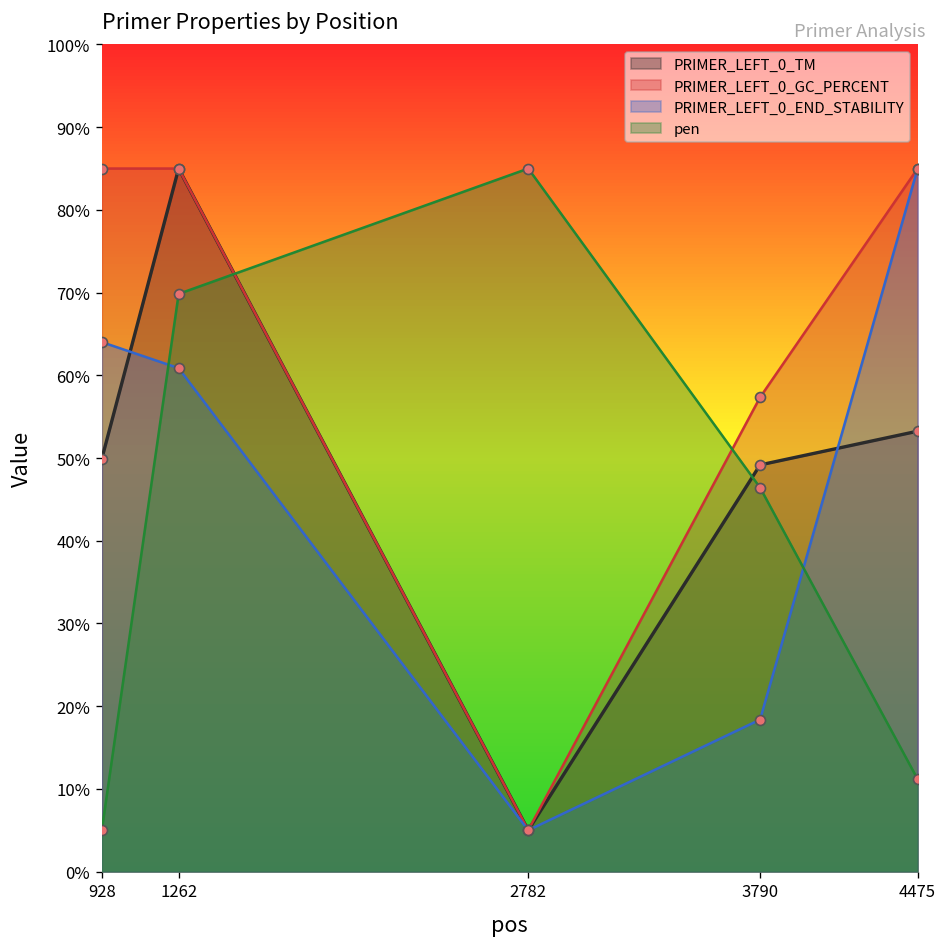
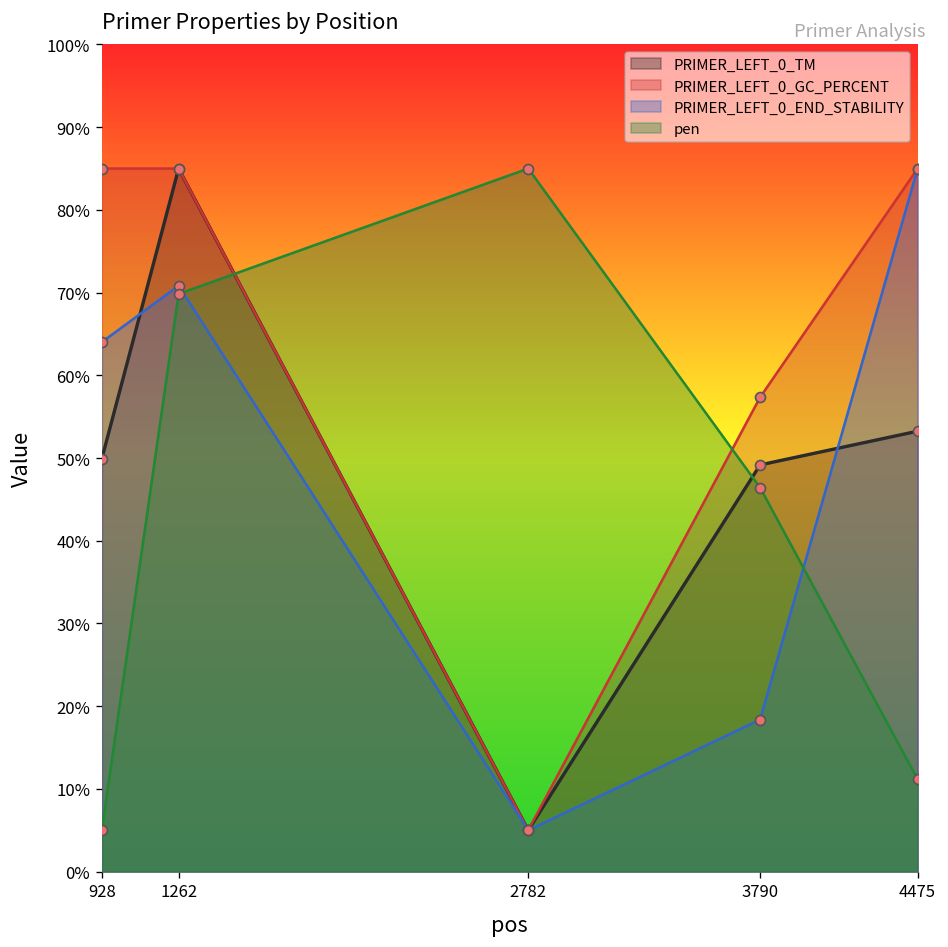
PRIMER_LEFT_0_END_STABILITY, 1262: 61% -> 71%
